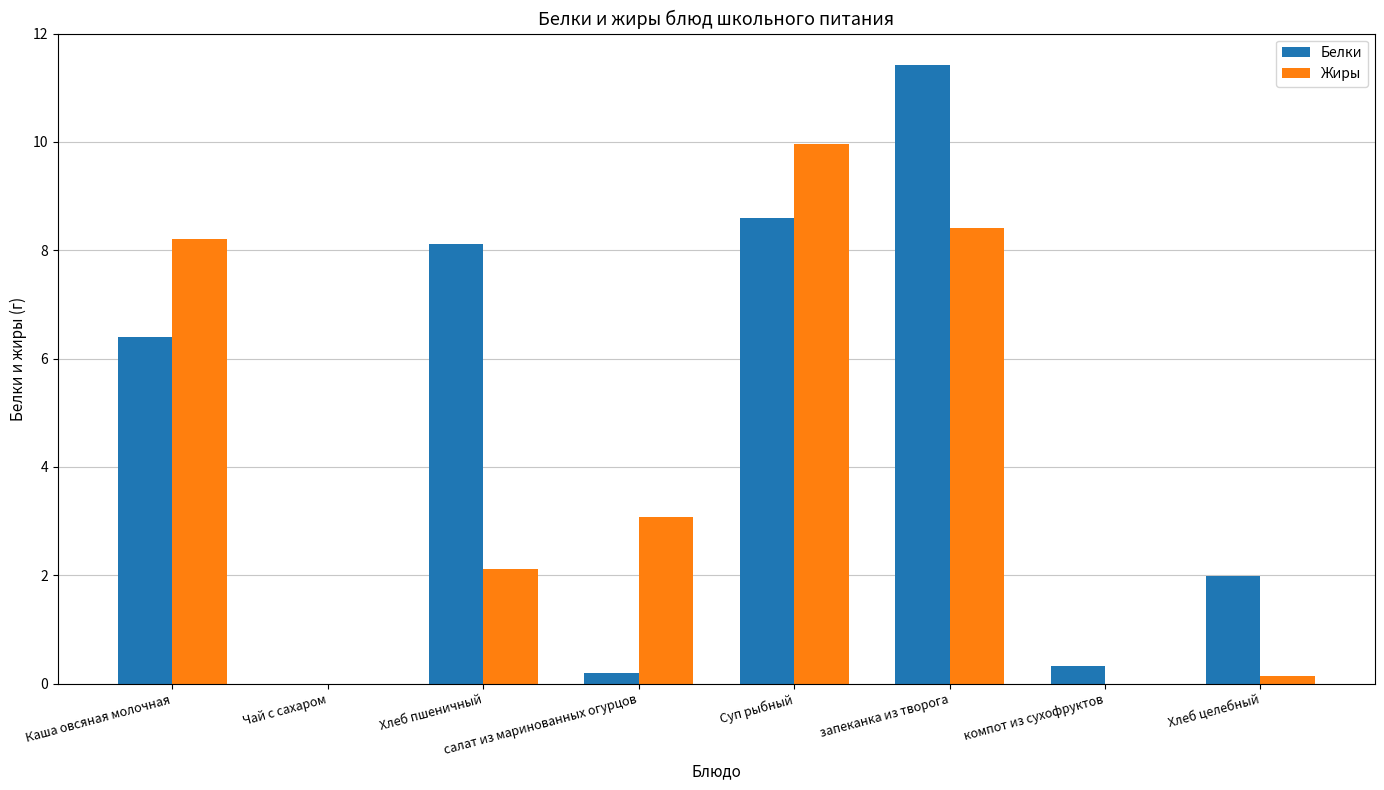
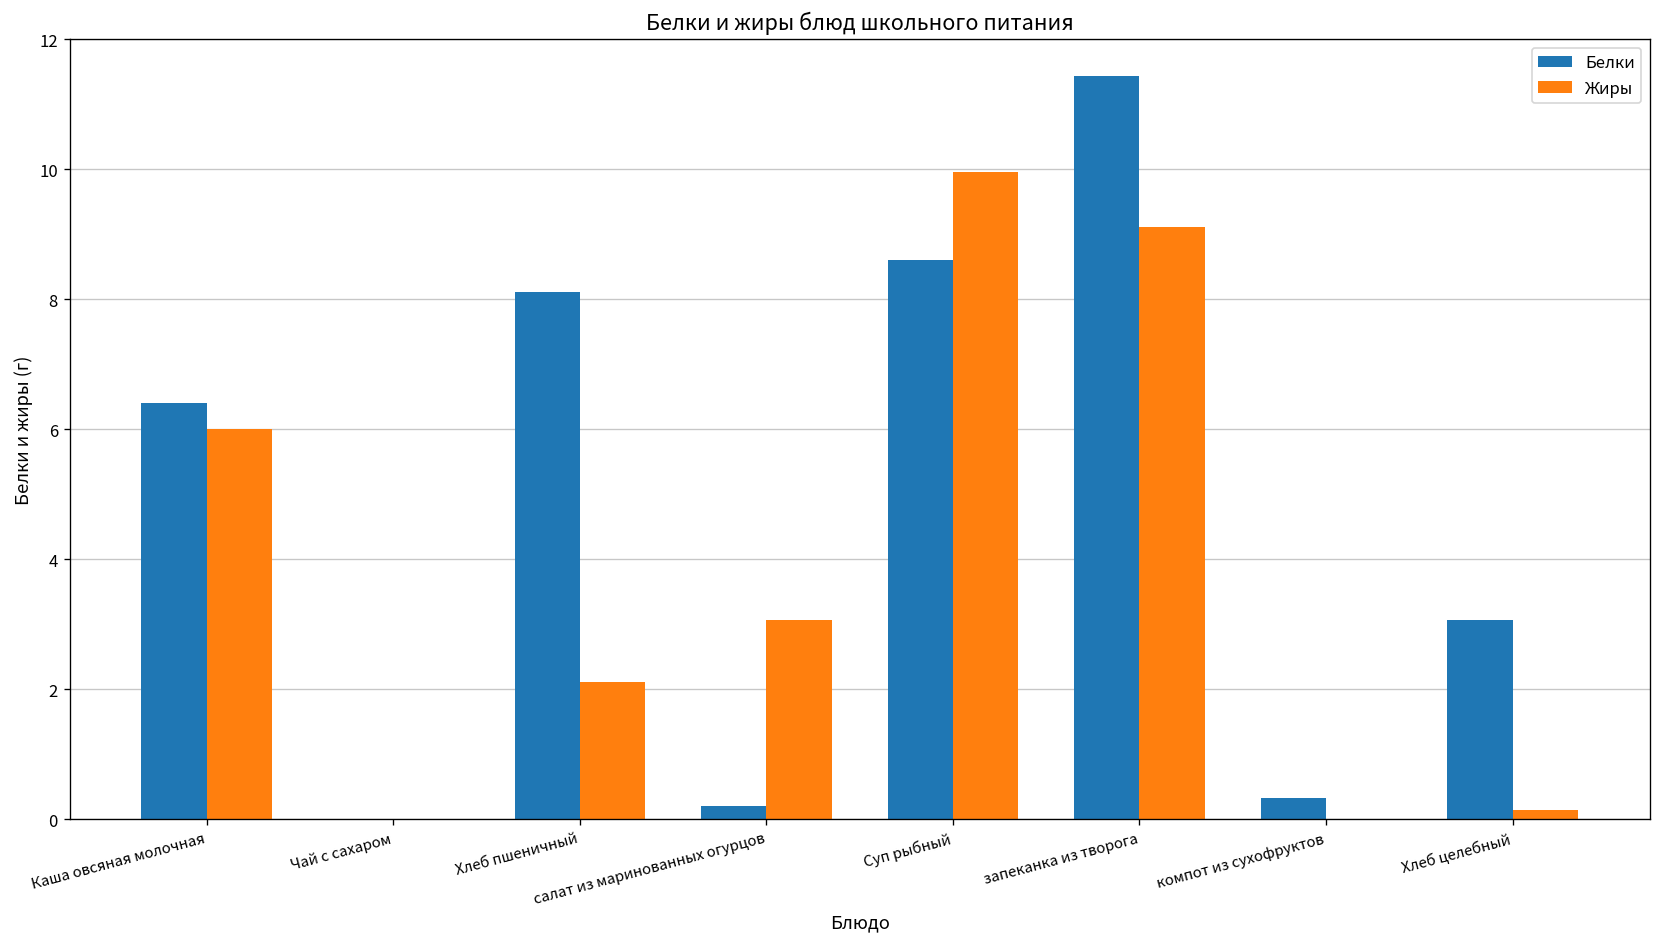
Жиры, Каша овсяная молочная: 8.2 -> 6.0
Жиры, запеканка из творога: 8.4 -> 9.1
Белки, Хлеб целебный: 2.0 -> 3.1
